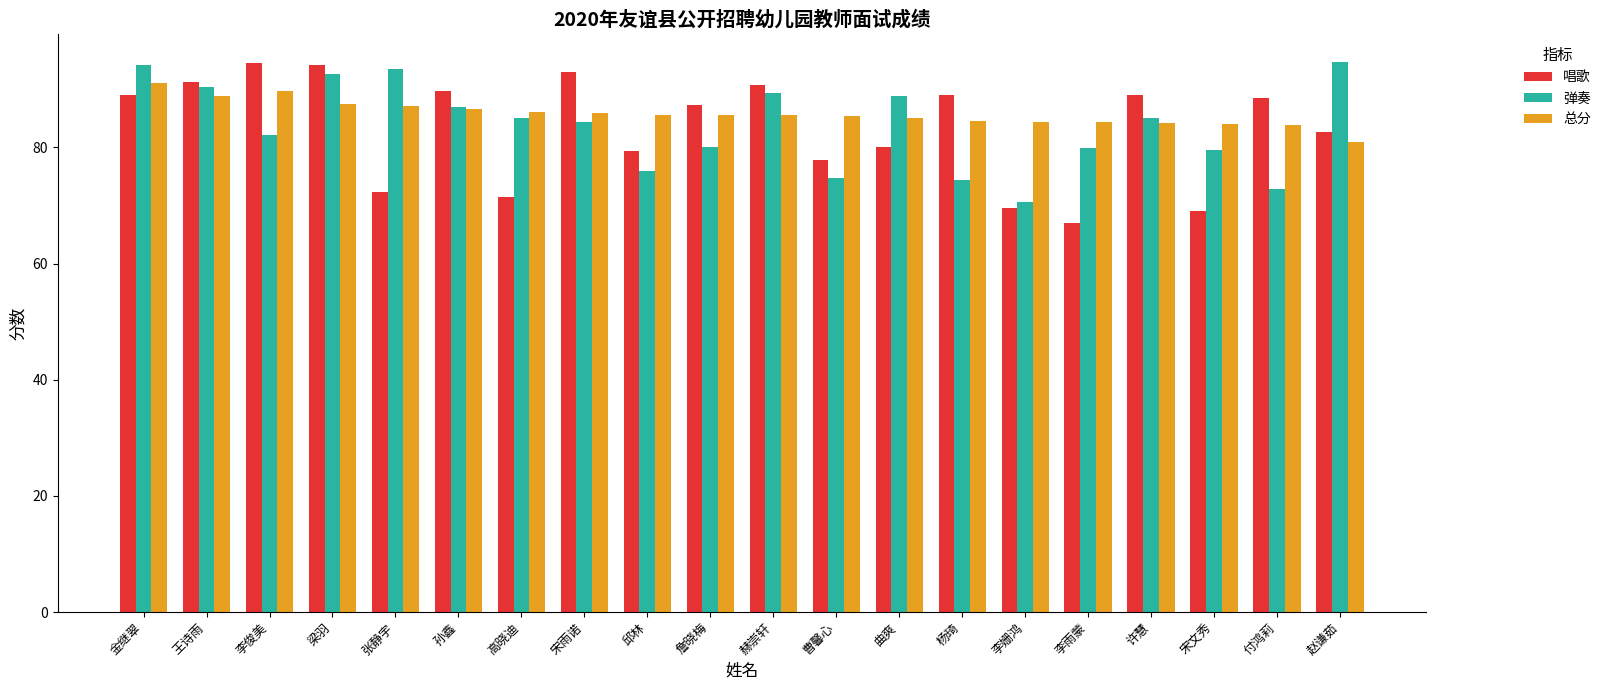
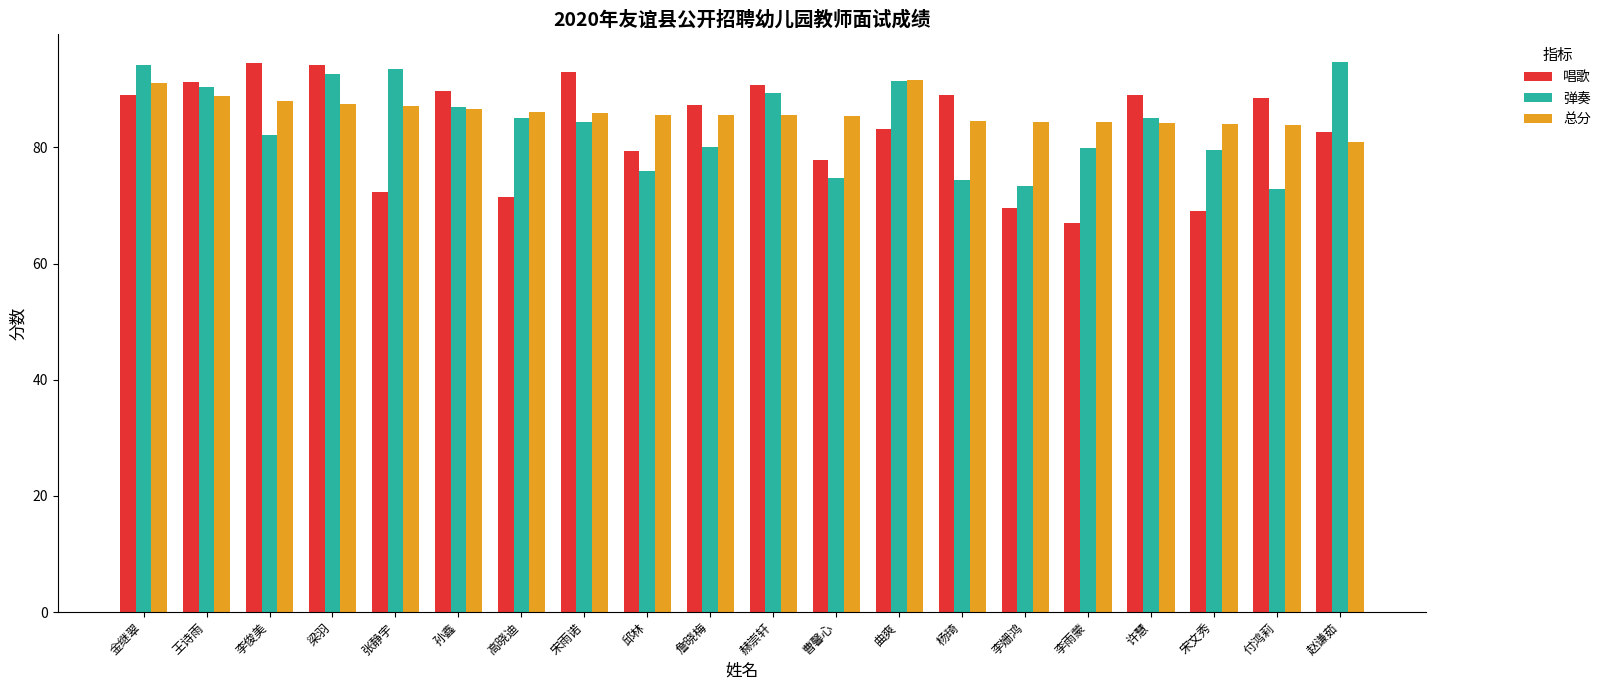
总分, 李俊美: 90 -> 88
唱歌, 曲爽: 80 -> 83
弹奏, 曲爽: 89 -> 91
总分, 曲爽: 85 -> 92
弹奏, 李姗鸿: 71 -> 73
